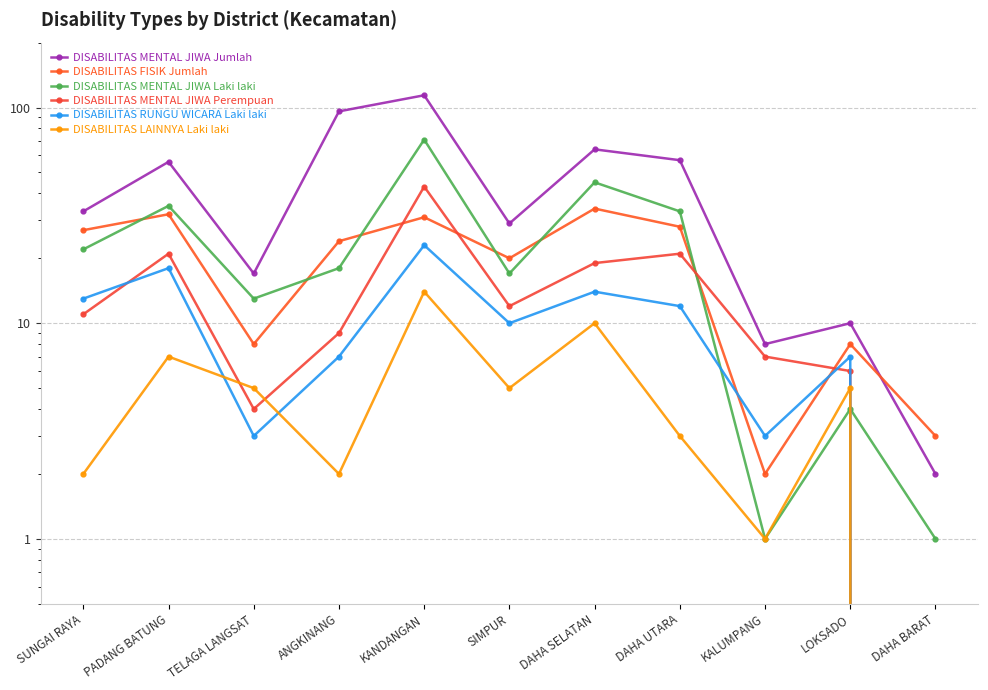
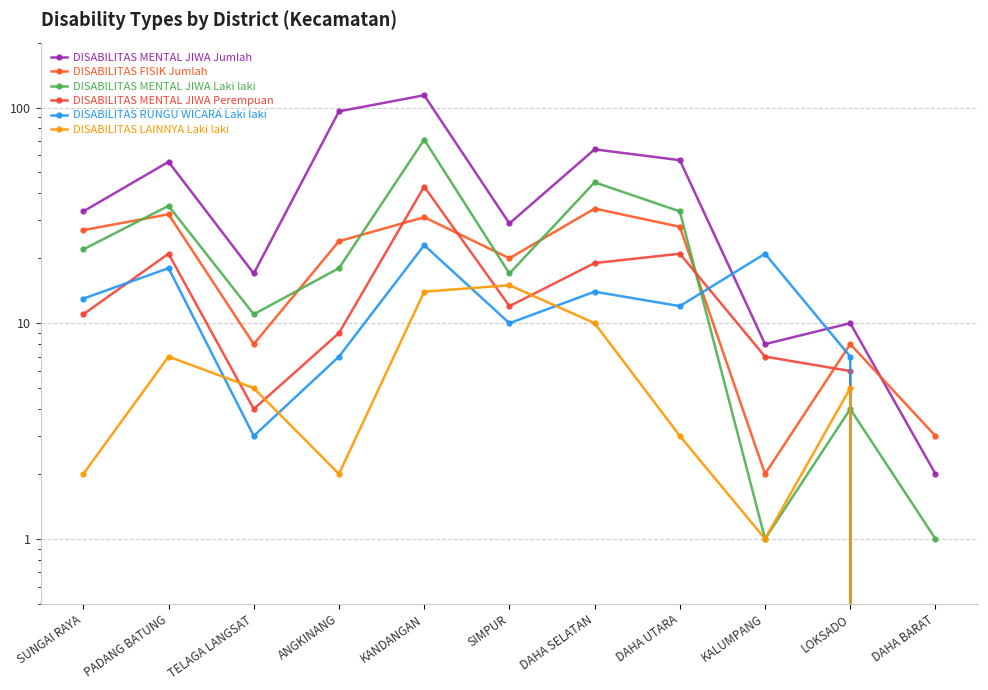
DISABILITAS MENTAL JIWA Laki laki, TELAGA LANGSAT: 13 -> 11
DISABILITAS LAINNYA Laki laki, SIMPUR: 5 -> 15
DISABILITAS RUNGU WICARA Laki laki, KALUMPANG: 3 -> 21
